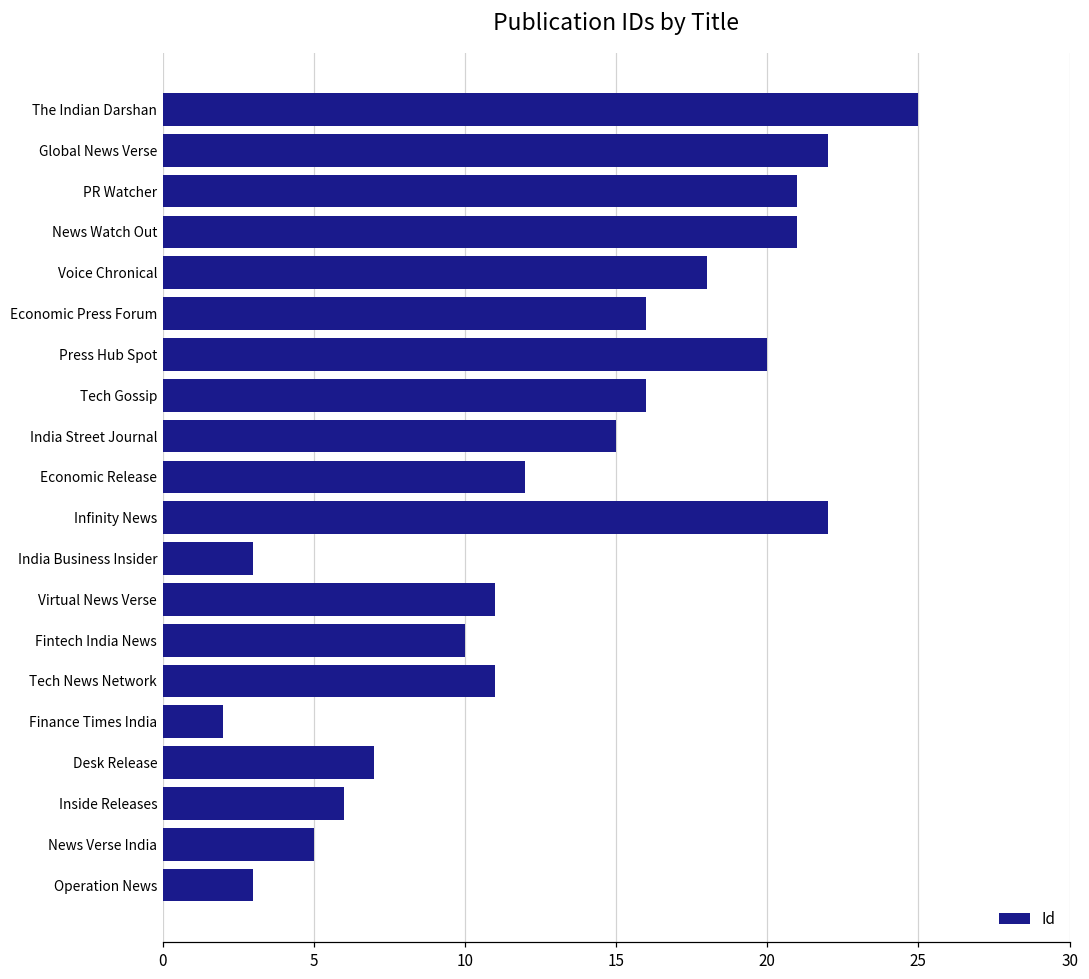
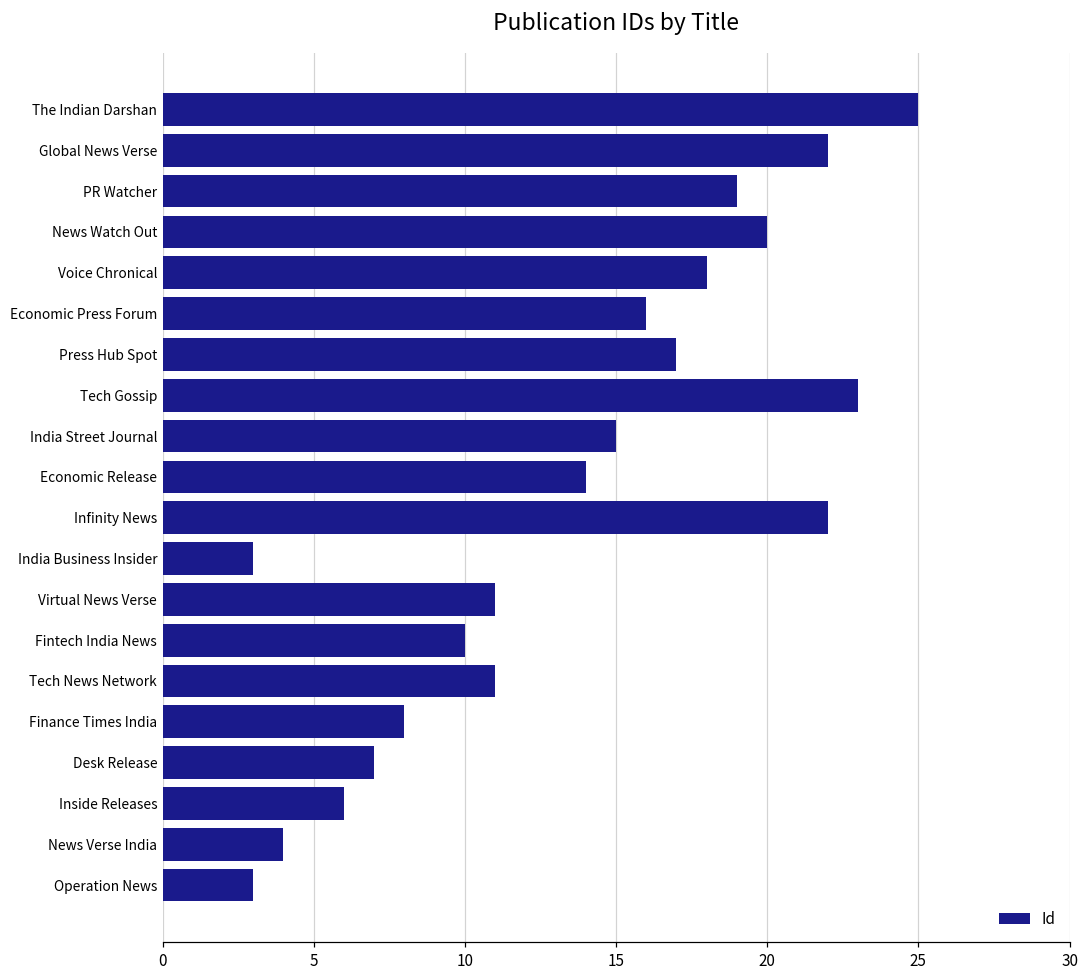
PR Watcher: 21 -> 19
News Watch Out: 21 -> 20
Press Hub Spot: 20 -> 17
Tech Gossip: 16 -> 23
Economic Release: 12 -> 14
Finance Times India: 2 -> 8
News Verse India: 5 -> 4
